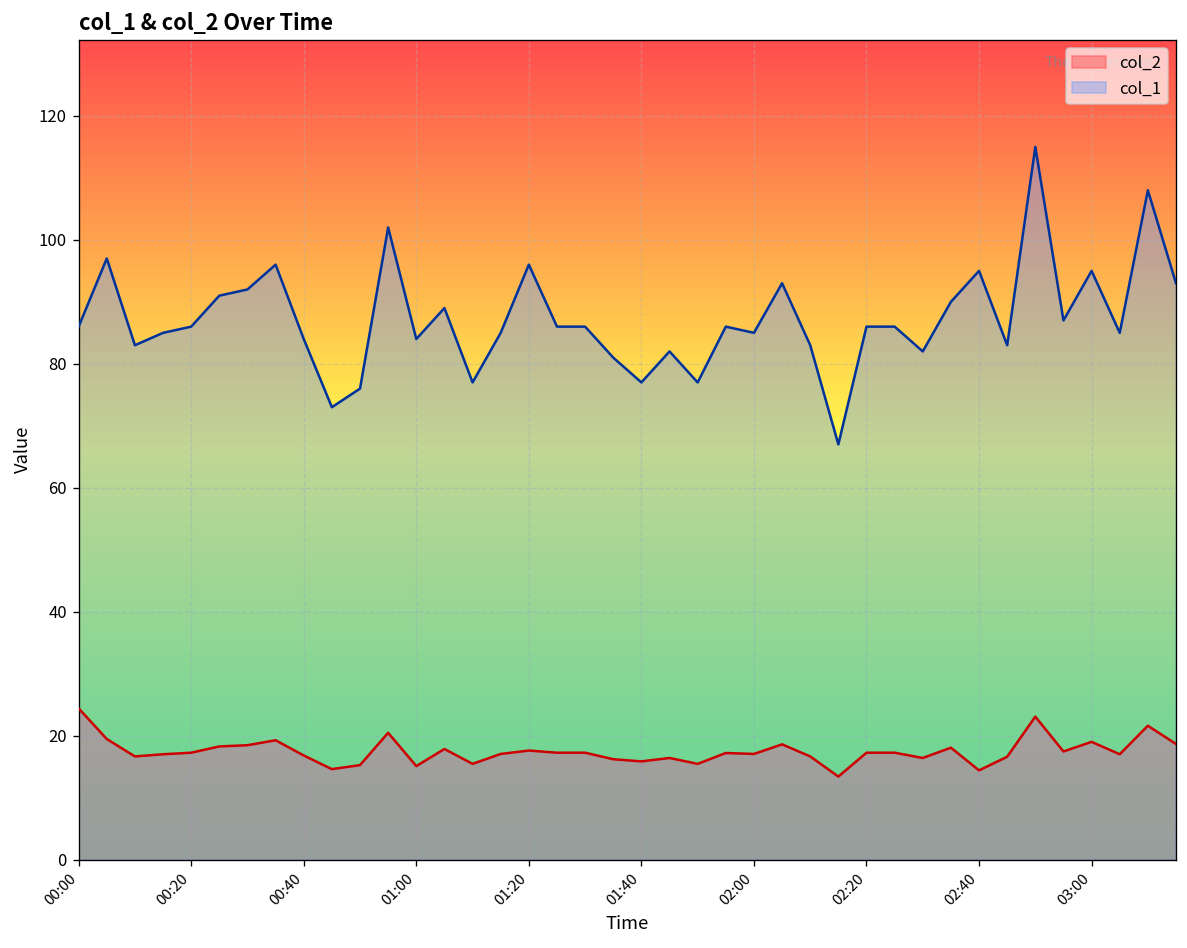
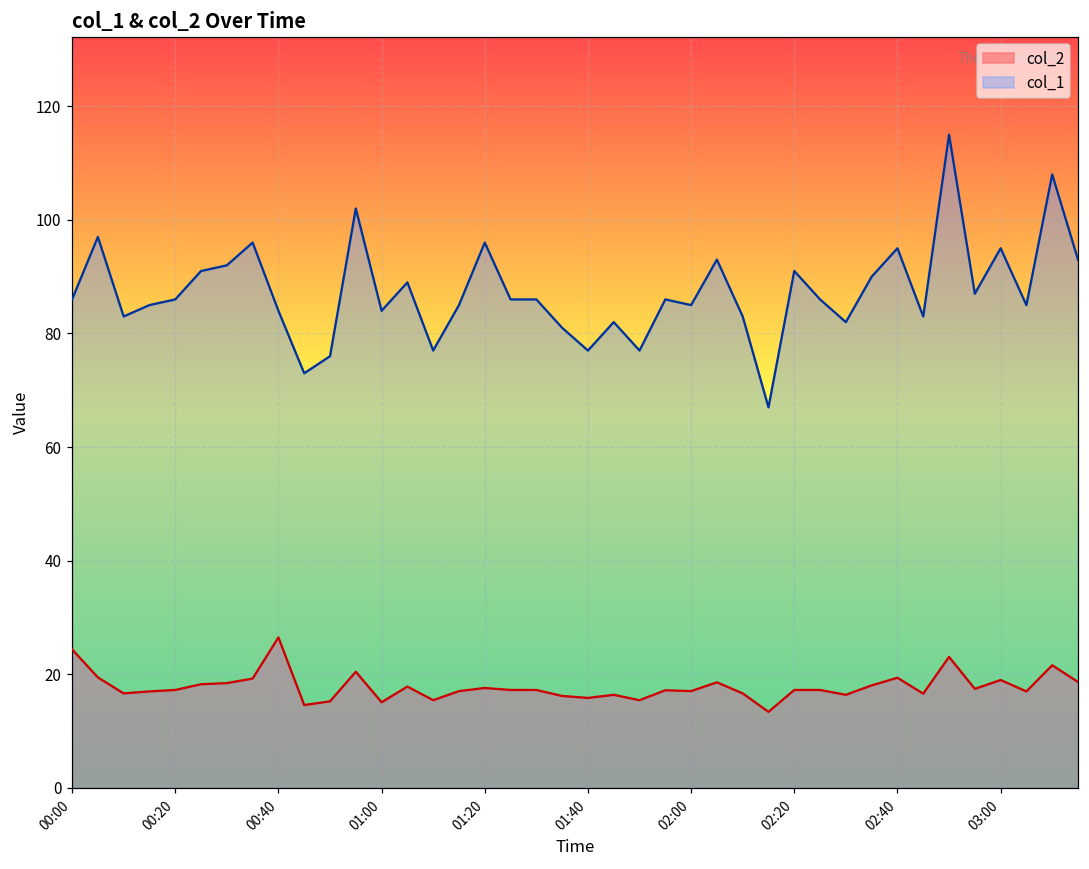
col_2, 00:40: 17 -> 27
col_1, 02:20: 86 -> 91
col_2, 02:40: 14 -> 19
